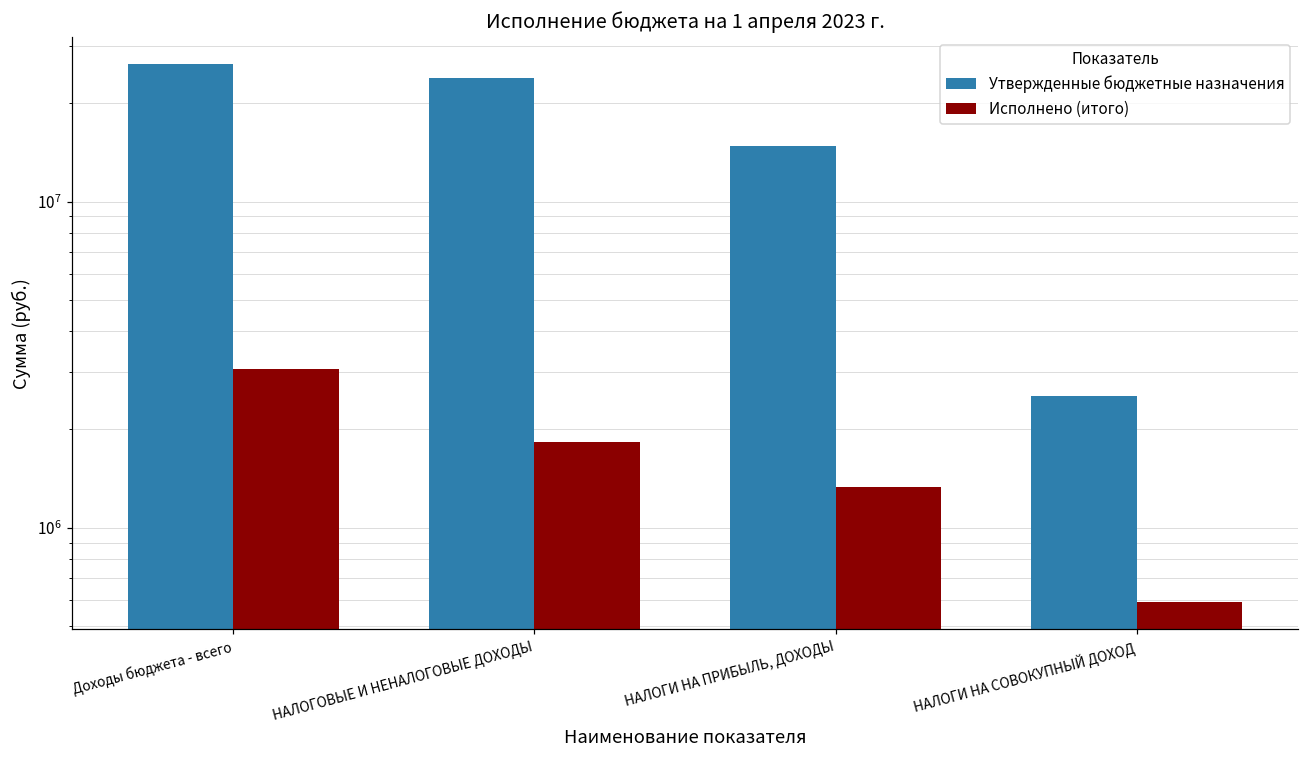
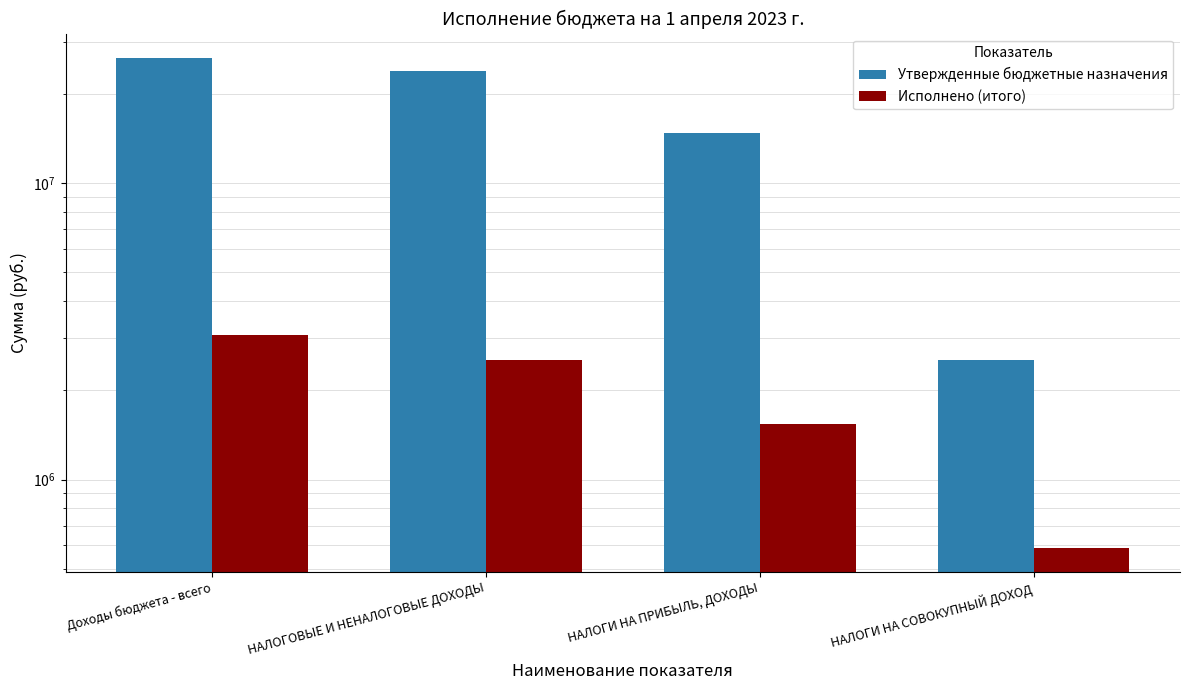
Исполнено (итого), НАЛОГОВЫЕ И НЕНАЛОГОВЫЕ ДОХОДЫ: 1800000 -> 2500000
Исполнено (итого), НАЛОГИ НА ПРИБЫЛЬ, ДОХОДЫ: 1300000 -> 1500000
